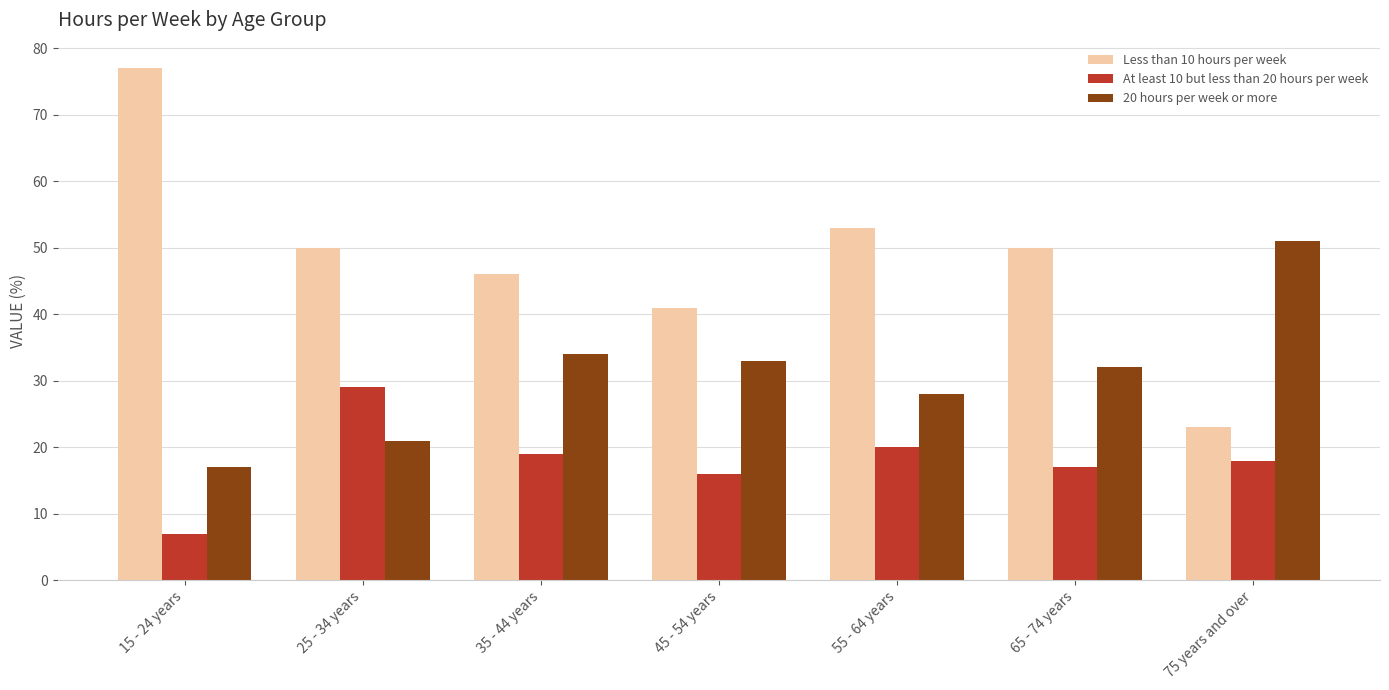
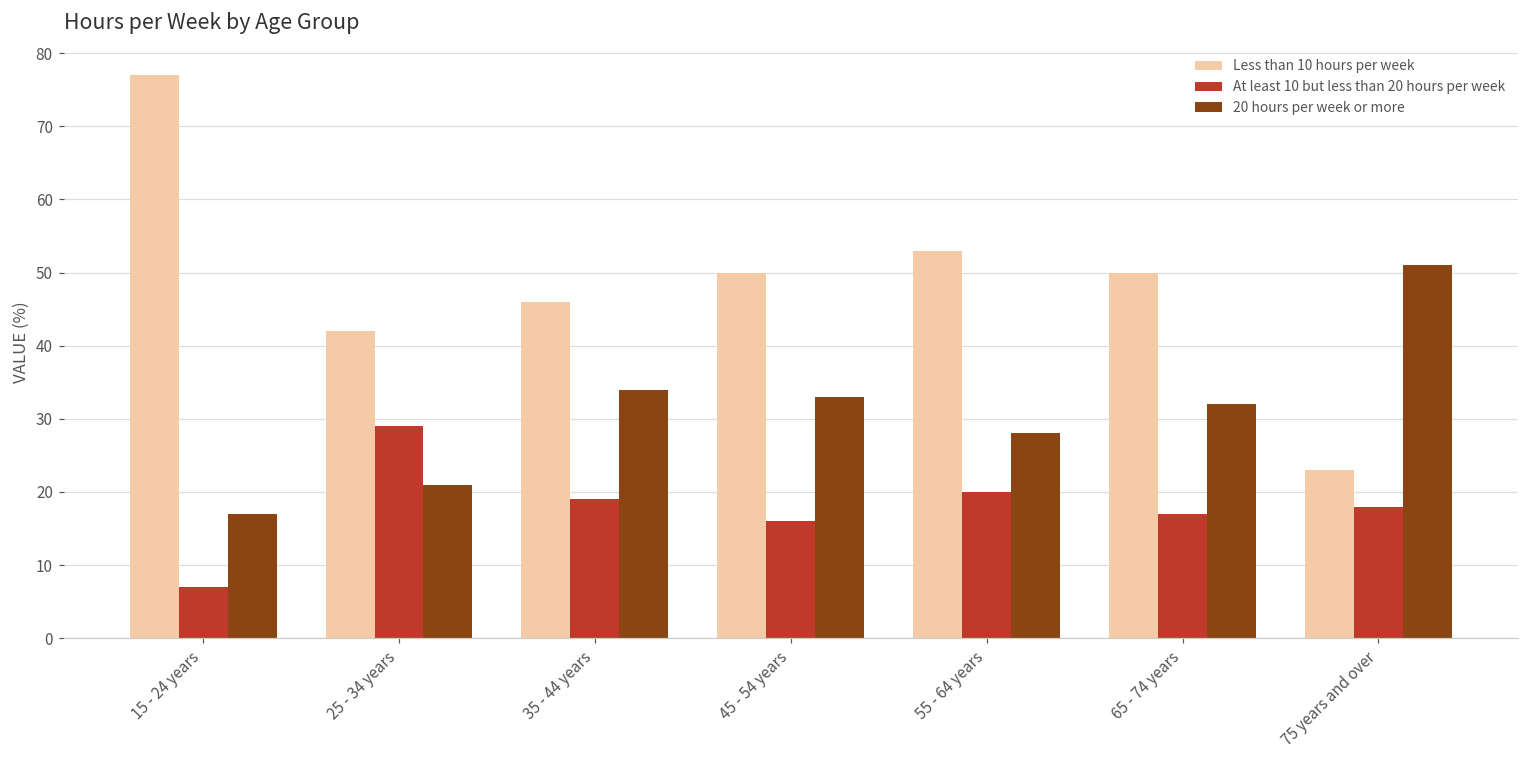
Less than 10 hours per week, 25 - 34 years: 50 -> 42
Less than 10 hours per week, 45 - 54 years: 41 -> 50
